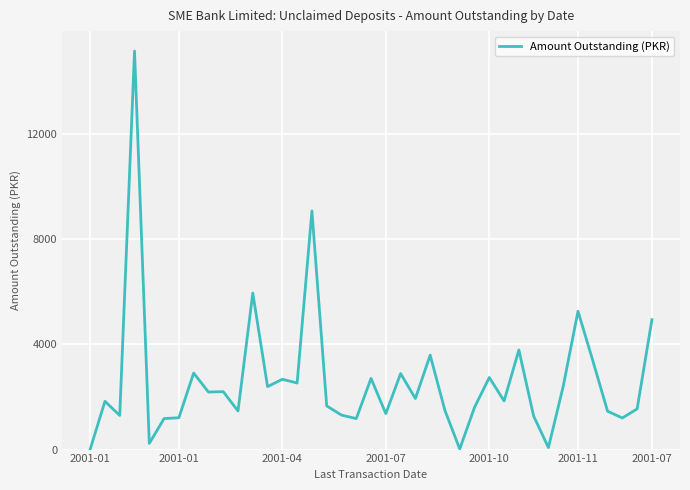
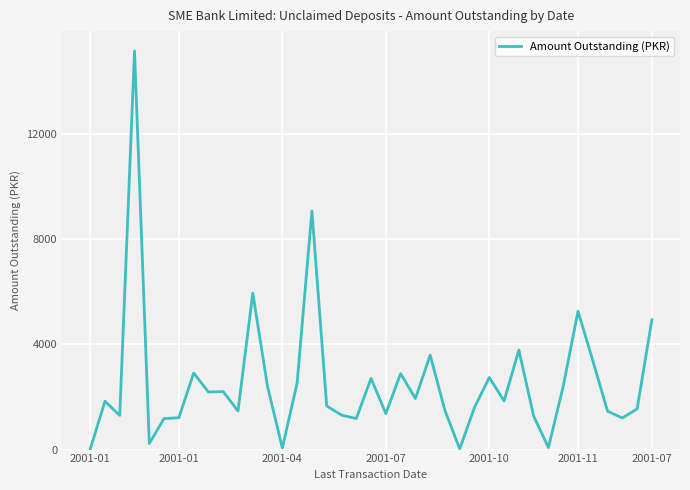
2001-04: 2700 -> 100
